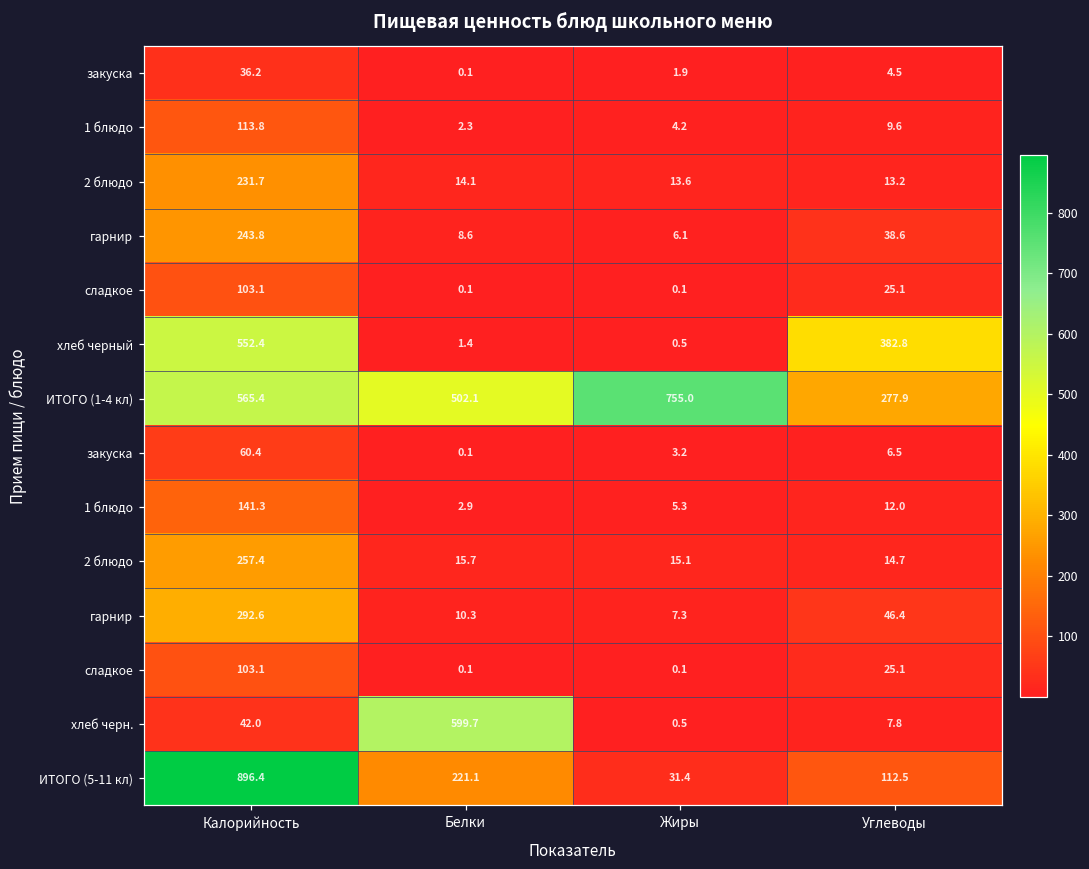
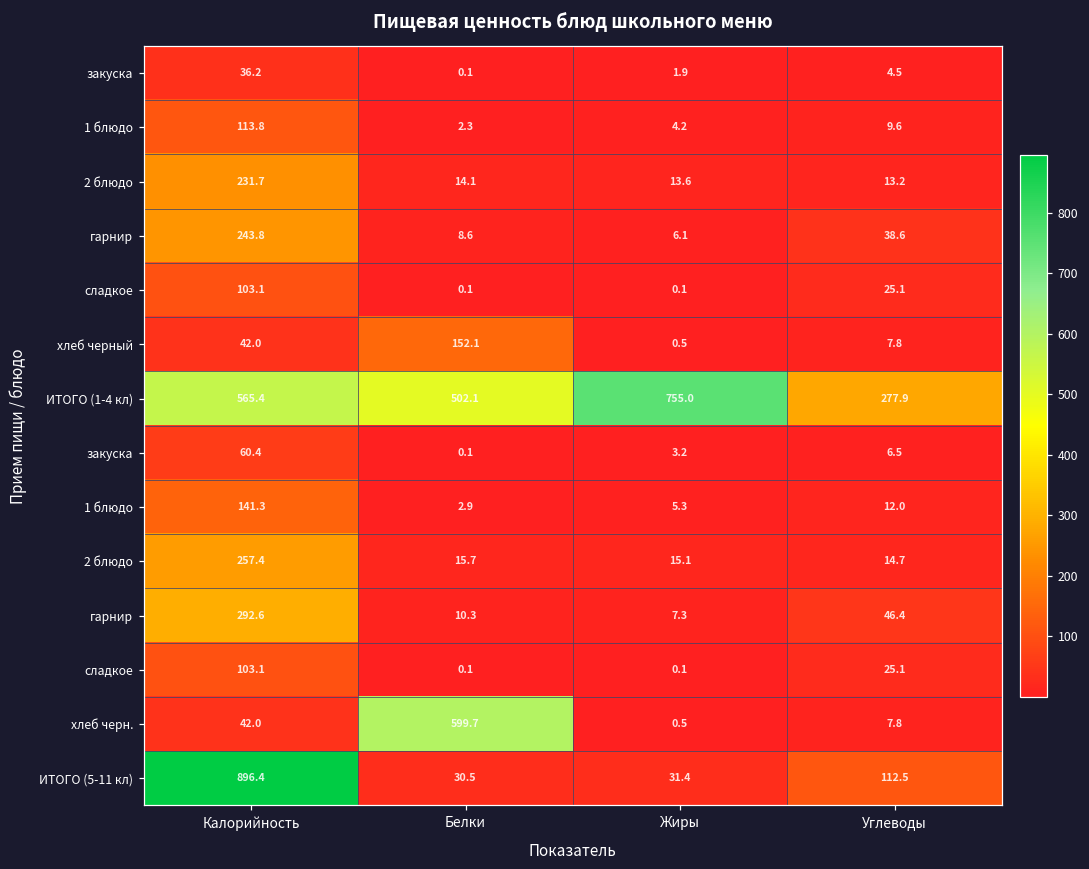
хлеб черный, Калорийность: 552.4 -> 42.0
хлеб черный, Белки: 1.4 -> 152.1
хлеб черный, Углеводы: 382.8 -> 7.8
ИТОГО (5-11 кл), Белки: 221.1 -> 30.5
